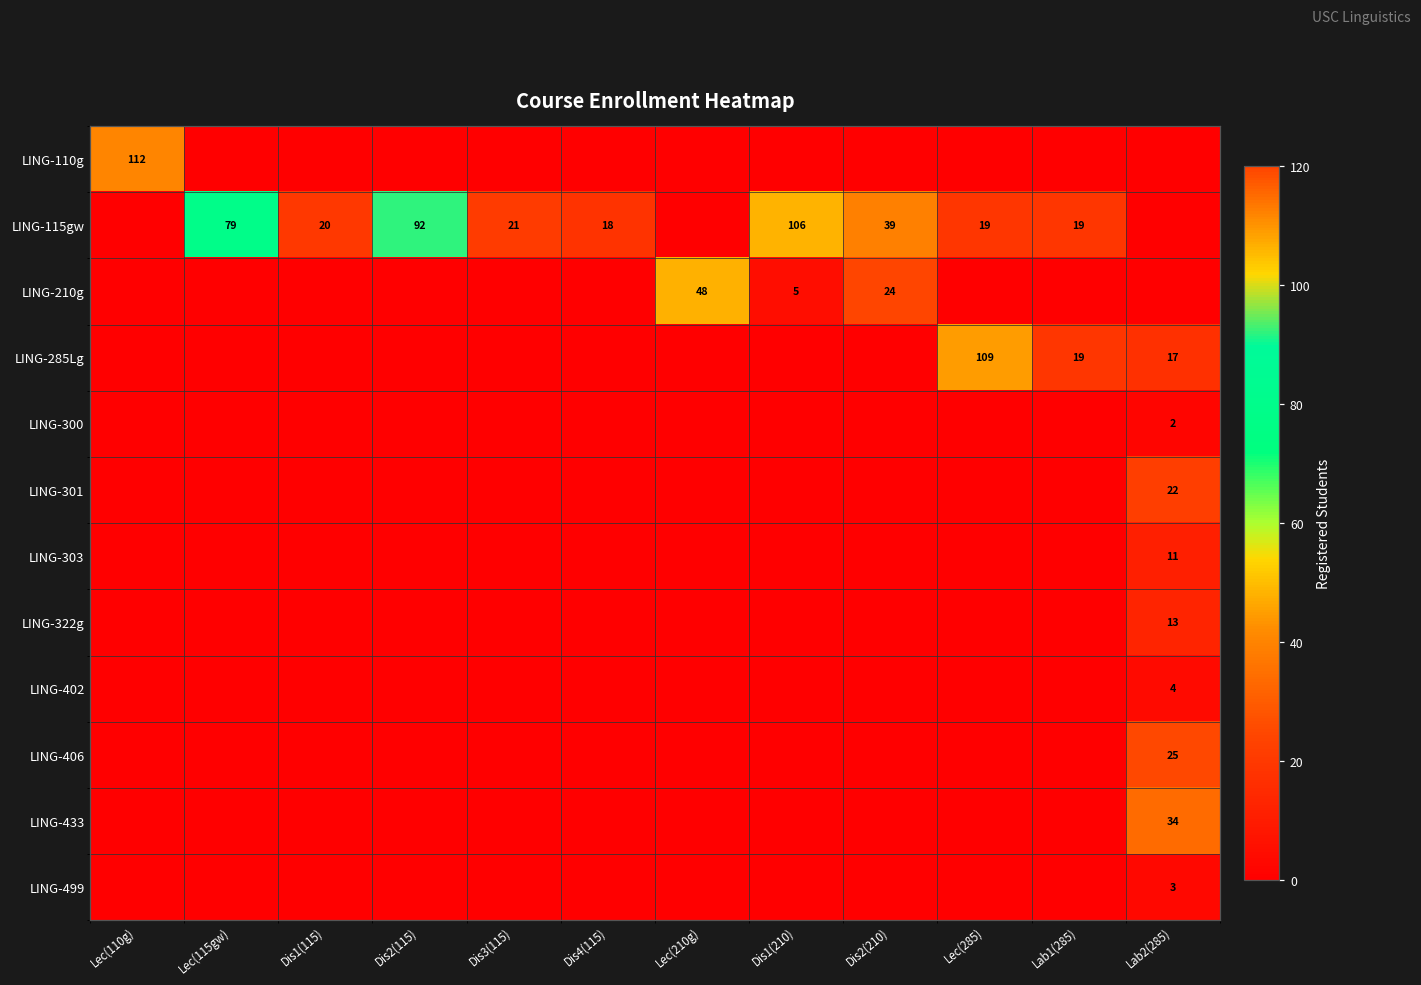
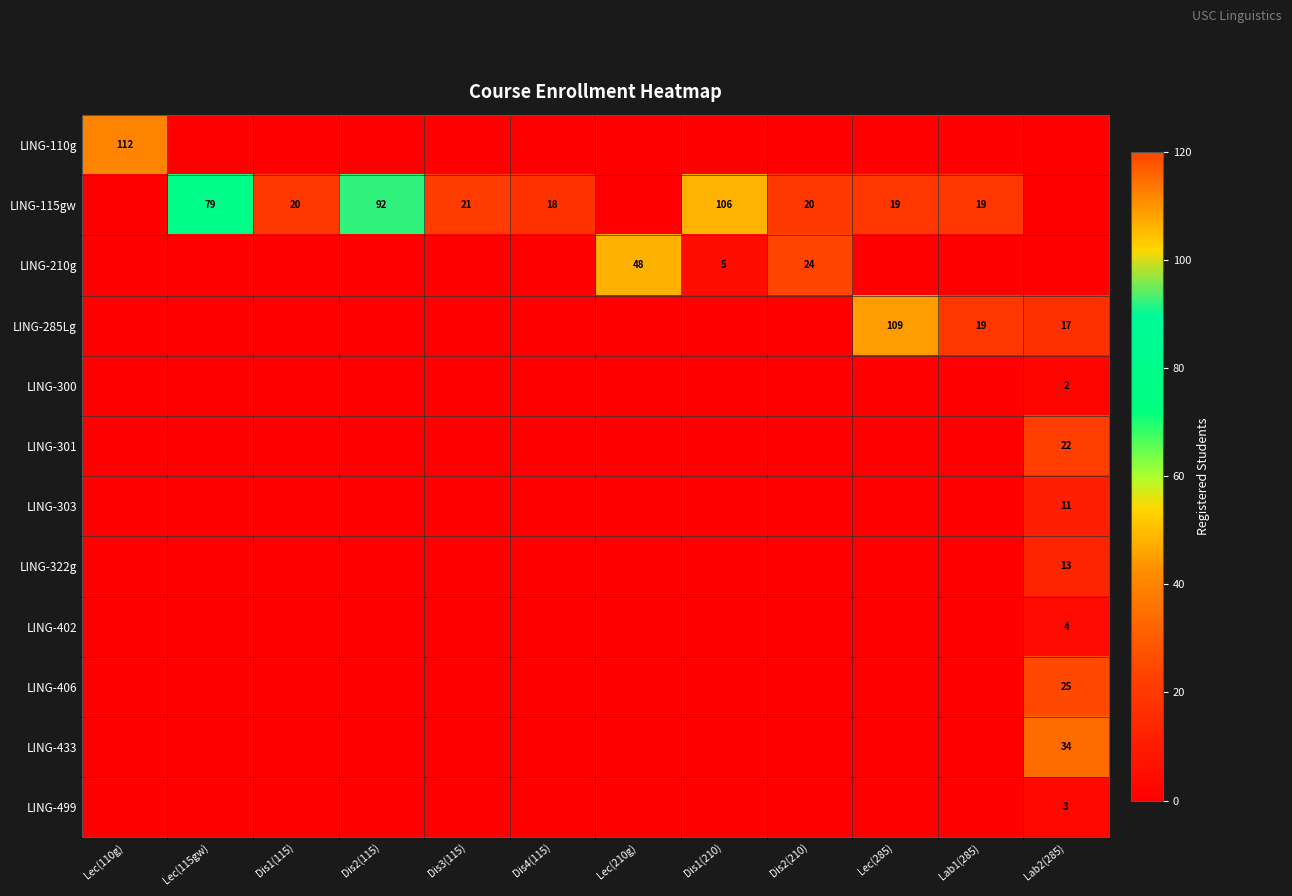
LING-115gw, Dis2(210): 39 -> 20
